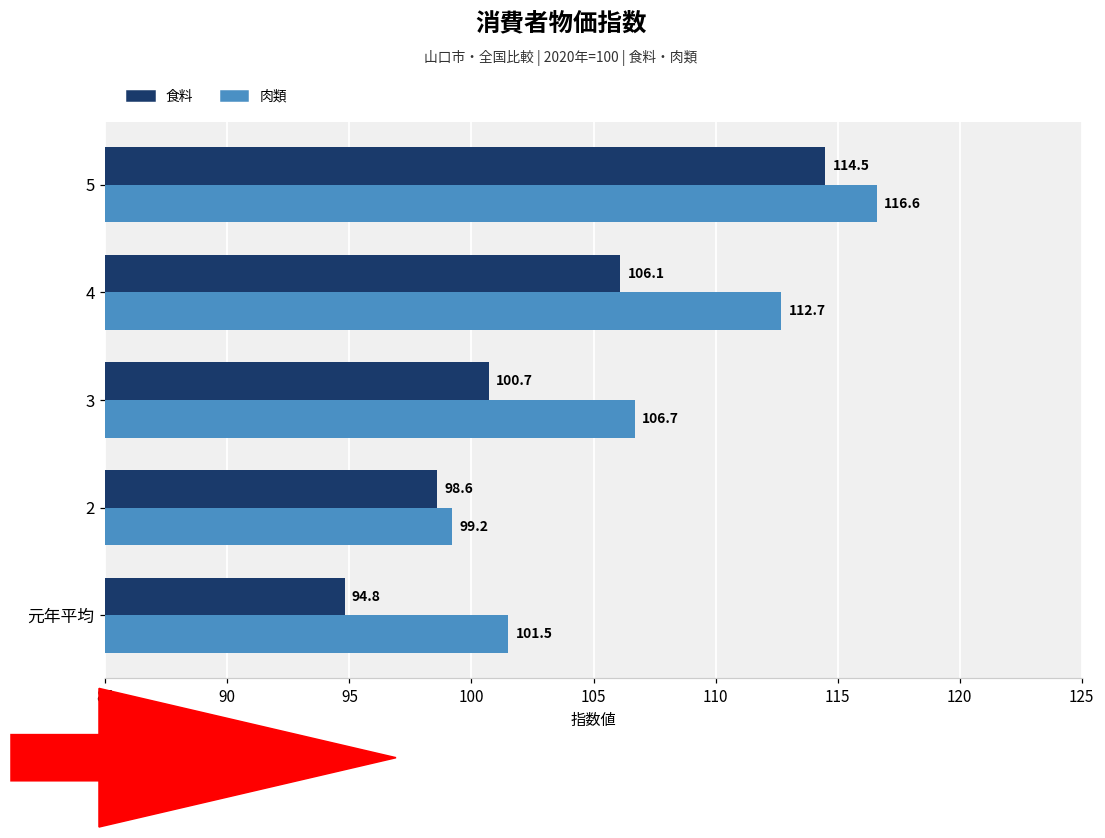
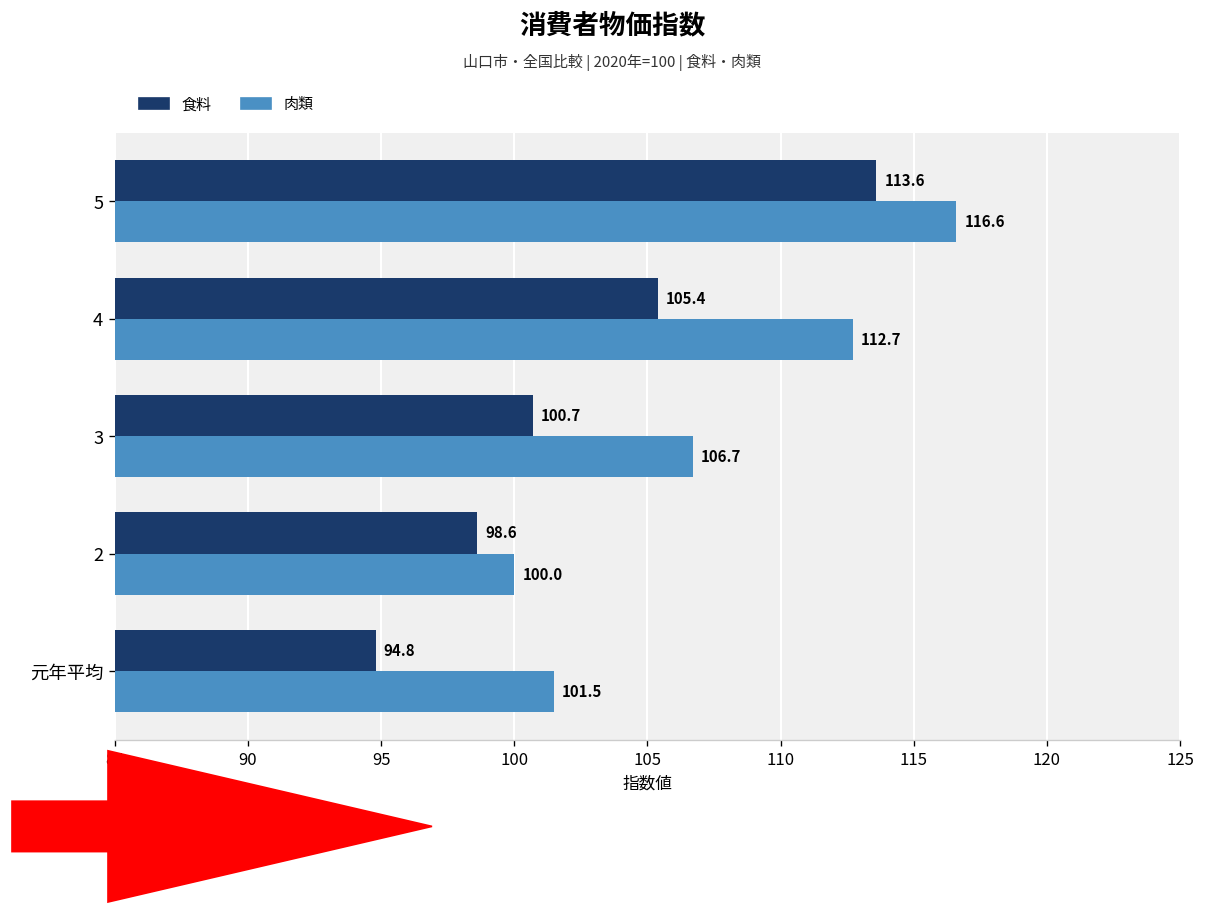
食料, 5: 114.5 -> 113.6
食料, 4: 106.1 -> 105.4
肉類, 2: 99.2 -> 100.0
